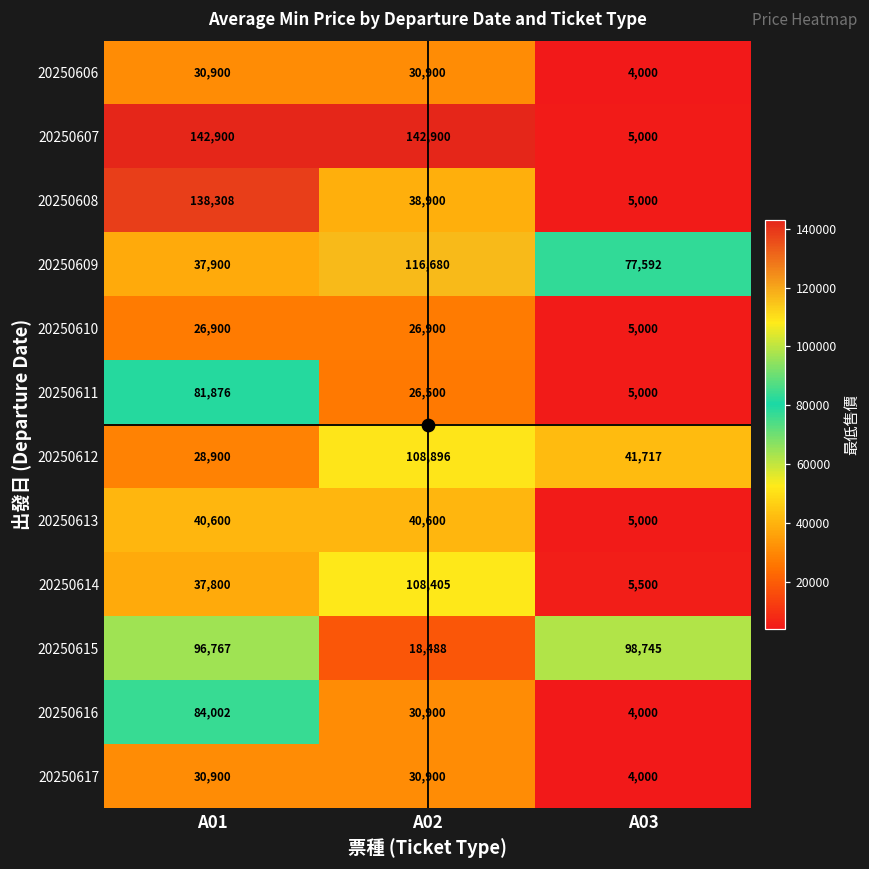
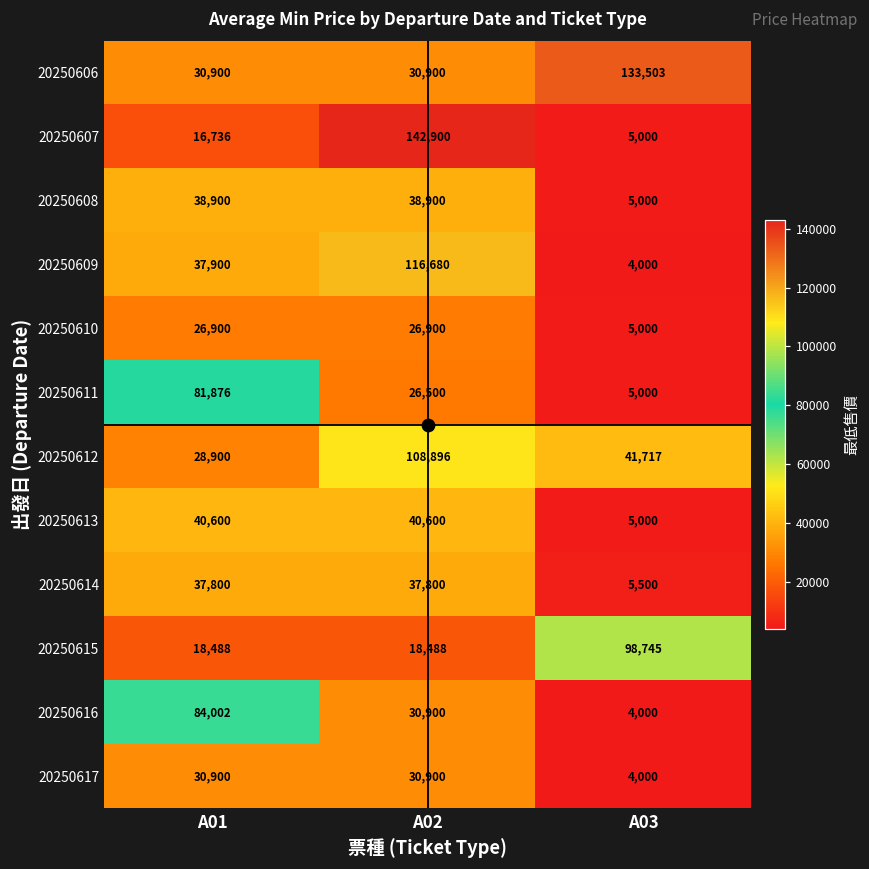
20250606, A03: 4,000 -> 133,503
20250607, A01: 142,900 -> 16,736
20250608, A01: 138,308 -> 38,900
20250609, A03: 77,592 -> 4,000
20250614, A02: 108,405 -> 37,800
20250615, A01: 96,767 -> 18,488
